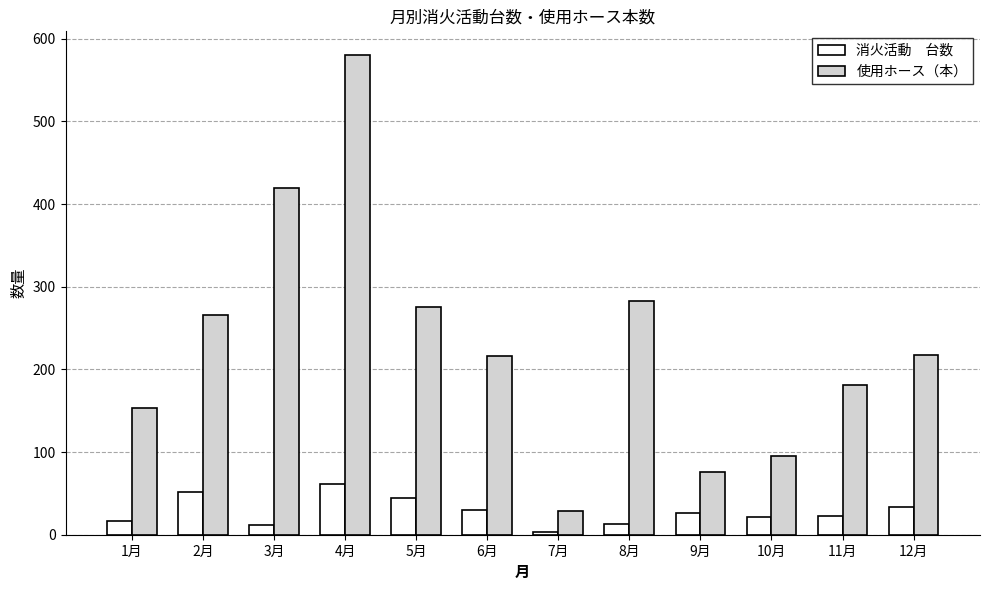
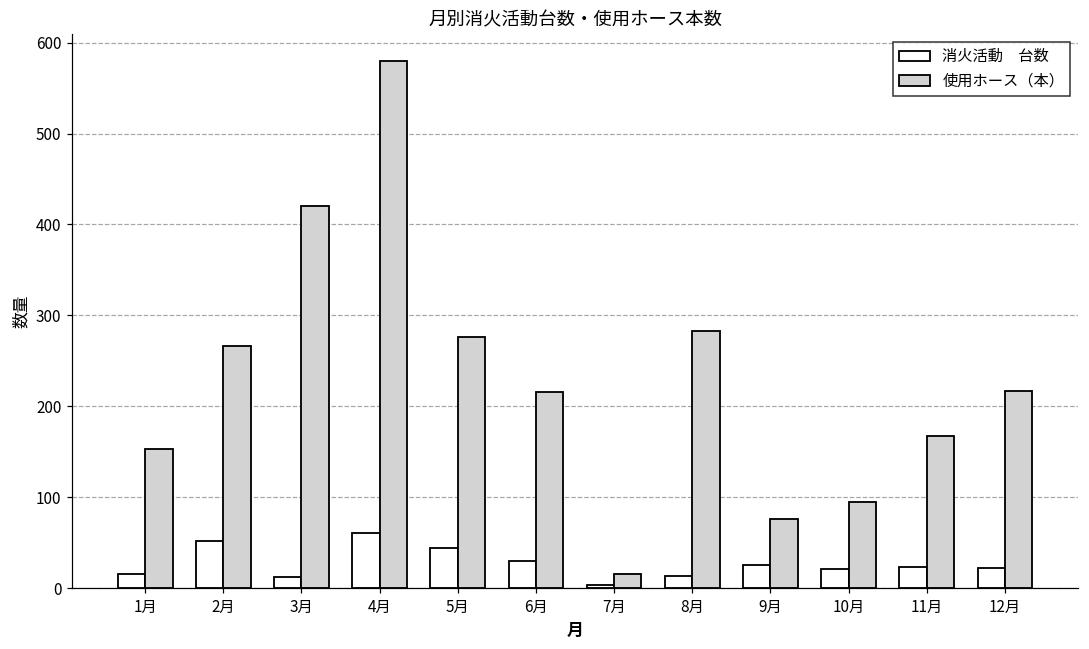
使用ホース（本）, 7月: 30 -> 20
使用ホース（本）, 11月: 180 -> 170
消火活動 台数, 12月: 30 -> 20
